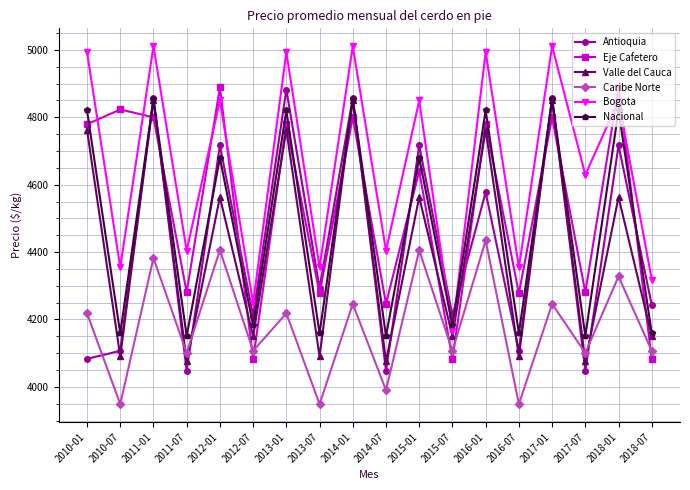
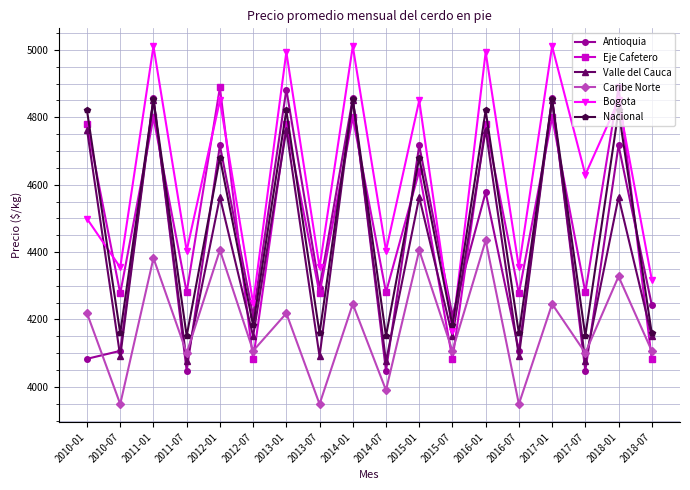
Bogota, 2010-01: 4990 -> 4500
Eje Cafetero, 2010-07: 4820 -> 4280
Eje Cafetero, 2014-07: 4250 -> 4280
